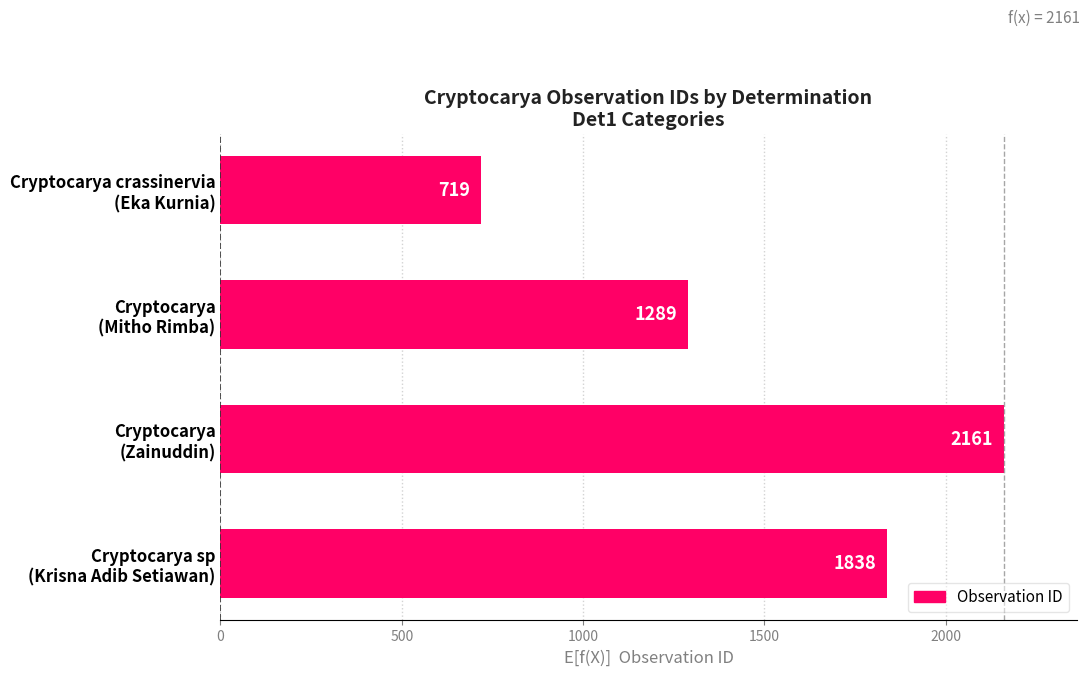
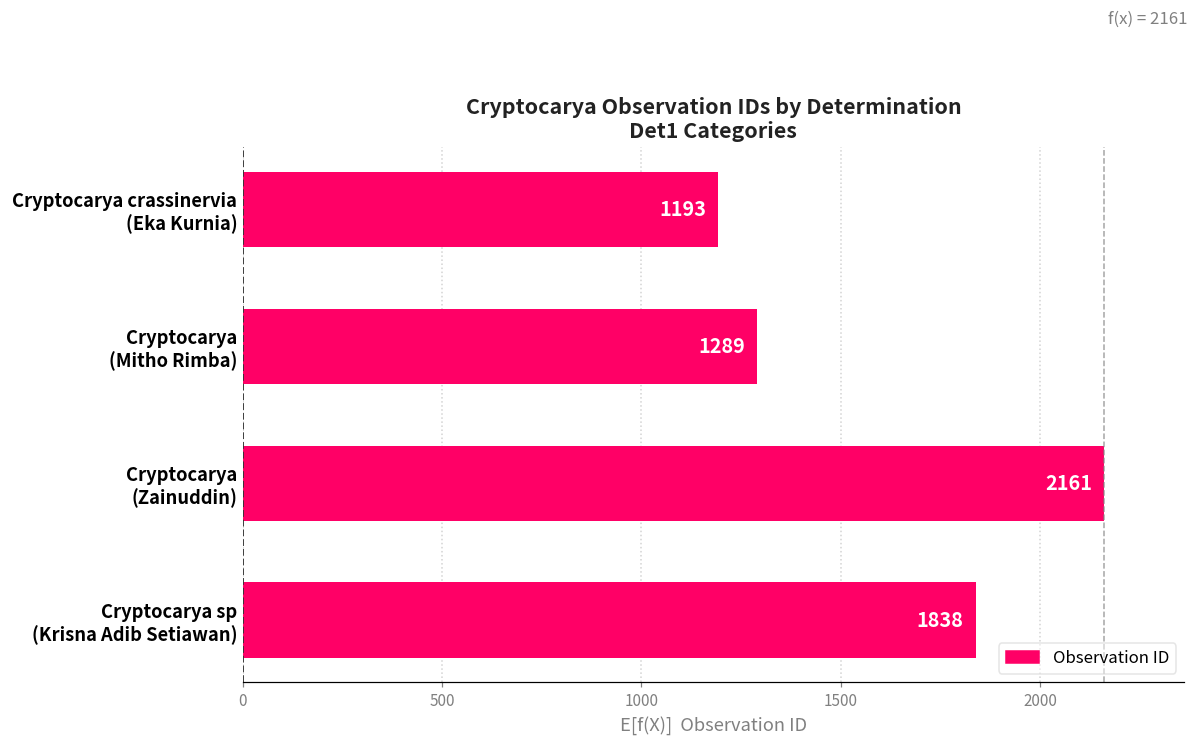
Cryptocarya crassinervia (Eka Kurnia): 719 -> 1193
